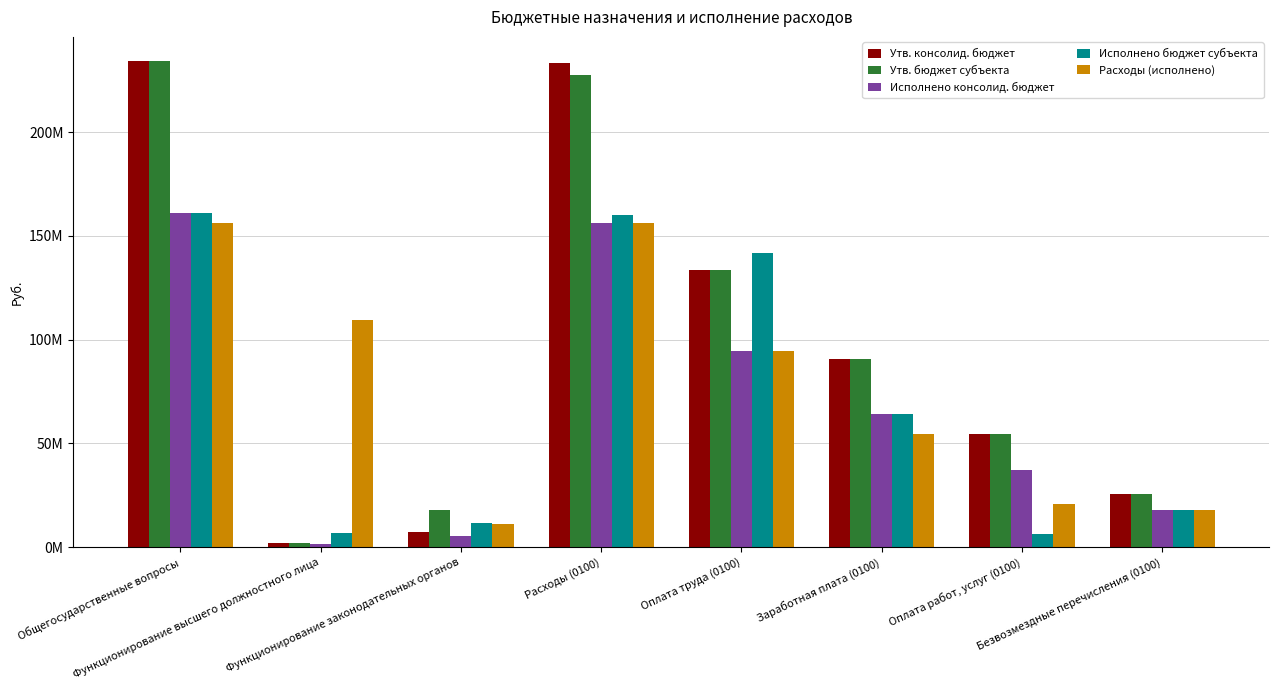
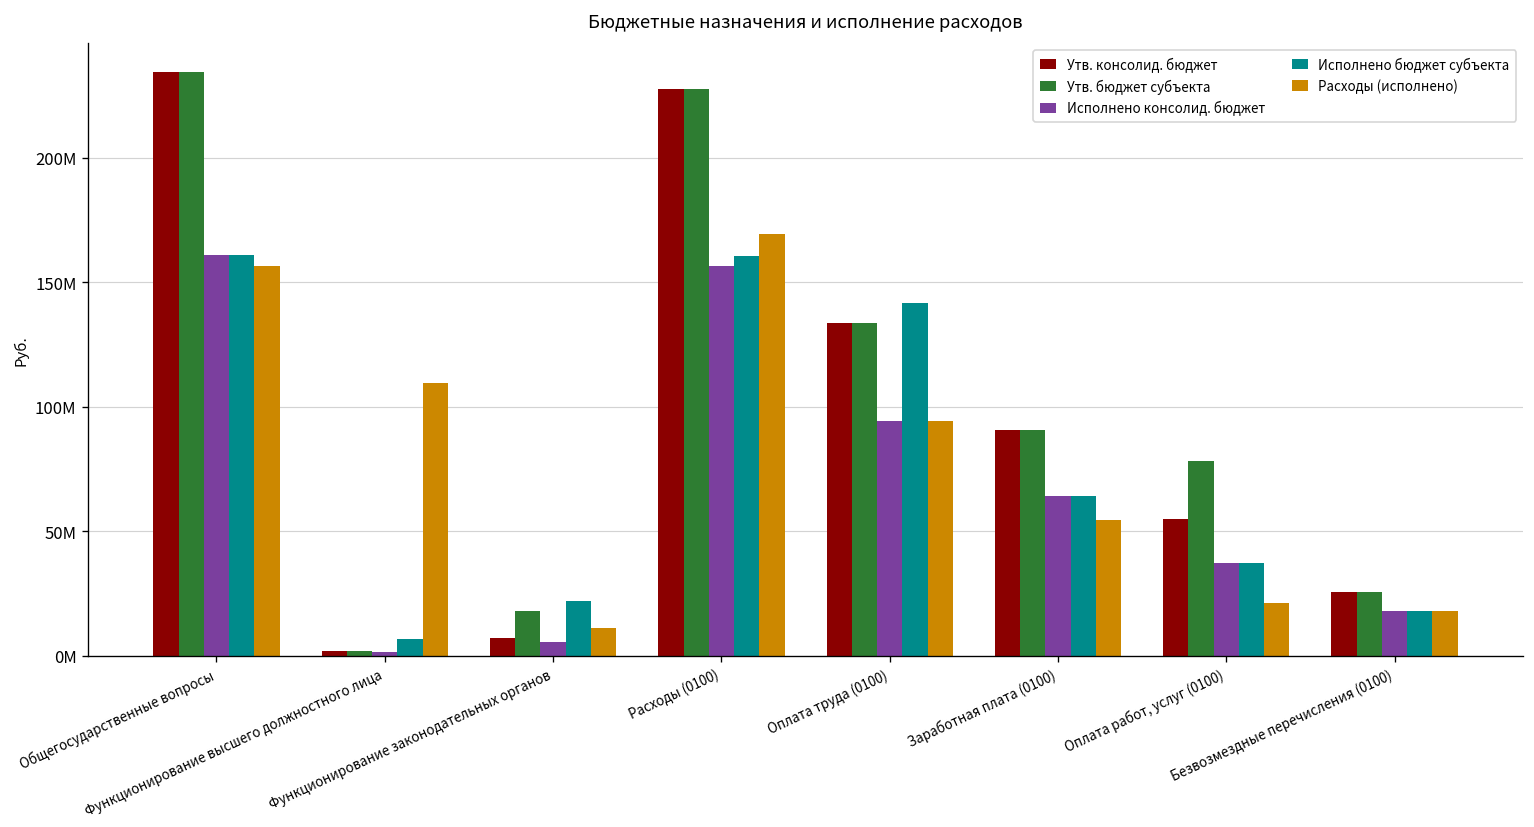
Исполнено бюджет субъекта, Функционирование законодательных органов: 12000000 -> 22000000
Утв. консолид. бюджет, Расходы (0100): 234000000 -> 228000000
Расходы (исполнено), Расходы (0100): 156000000 -> 169000000
Утв. бюджет субъекта, Оплата работ, услуг (0100): 55000000 -> 78000000
Исполнено бюджет субъекта, Оплата работ, услуг (0100): 6000000 -> 37000000
